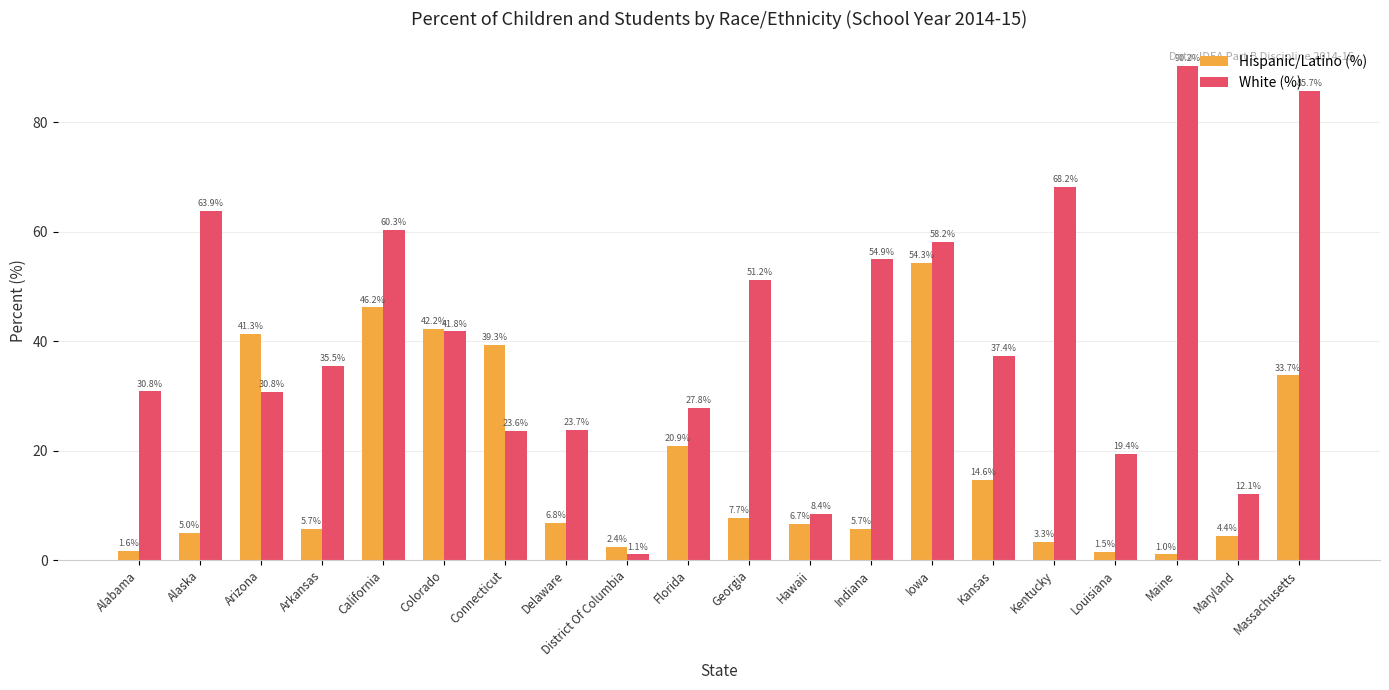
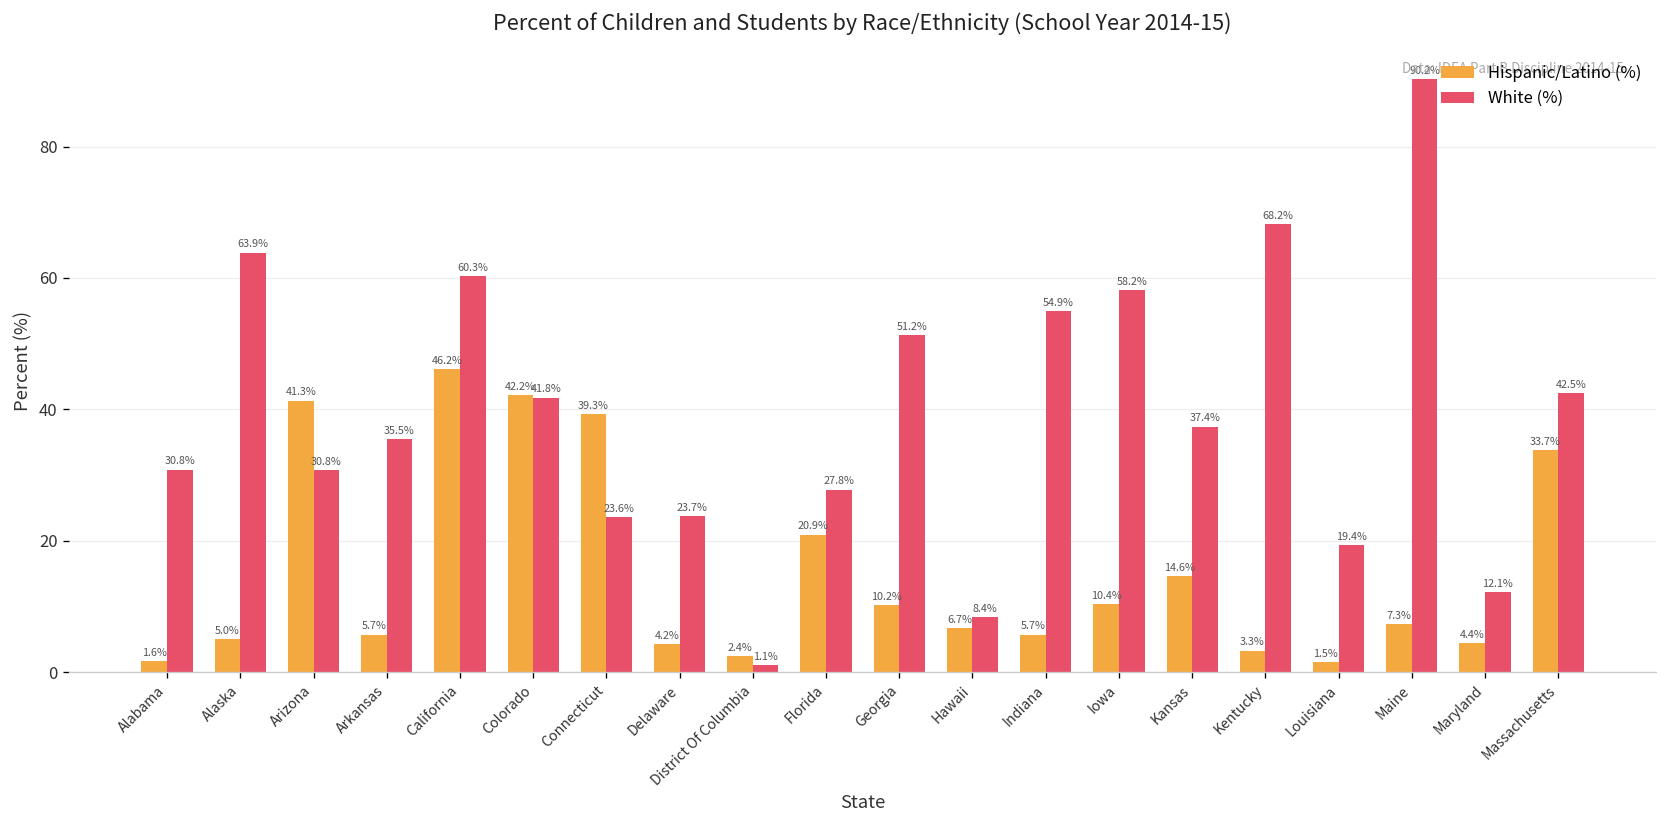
Hispanic/Latino (%), Delaware: 6.8% -> 4.2%
Hispanic/Latino (%), Georgia: 7.7% -> 10.2%
Hispanic/Latino (%), Iowa: 54.3% -> 10.4%
Hispanic/Latino (%), Maine: 1.0% -> 7.3%
White (%), Massachusetts: 85.7% -> 42.5%
